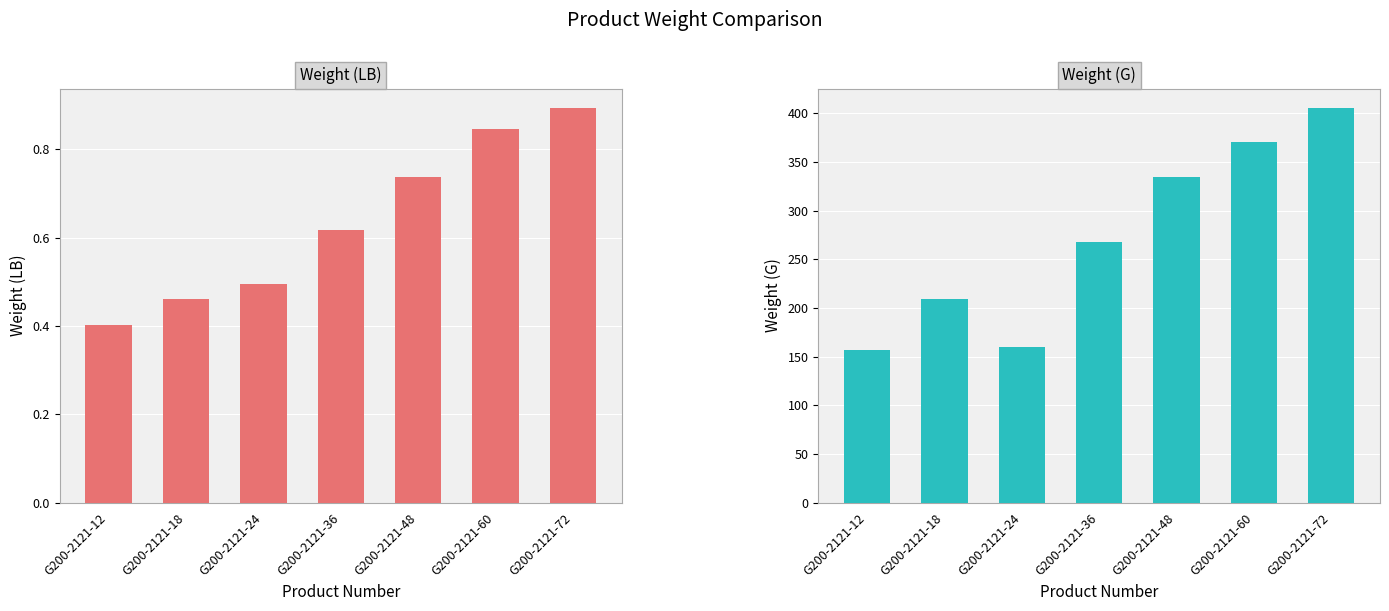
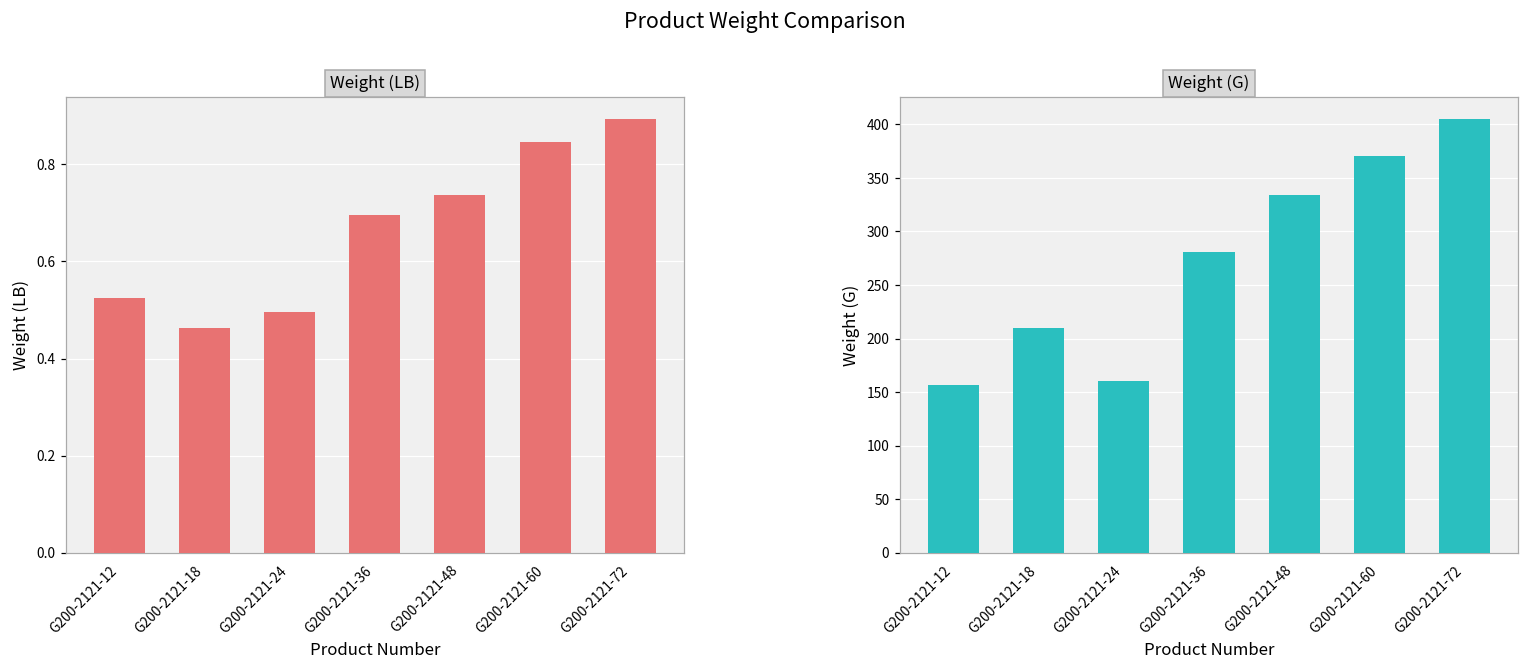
Weight (LB), G200-2121-12: 0.40 -> 0.53
Weight (LB), G200-2121-36: 0.62 -> 0.70
Weight (G), G200-2121-36: 270 -> 280
